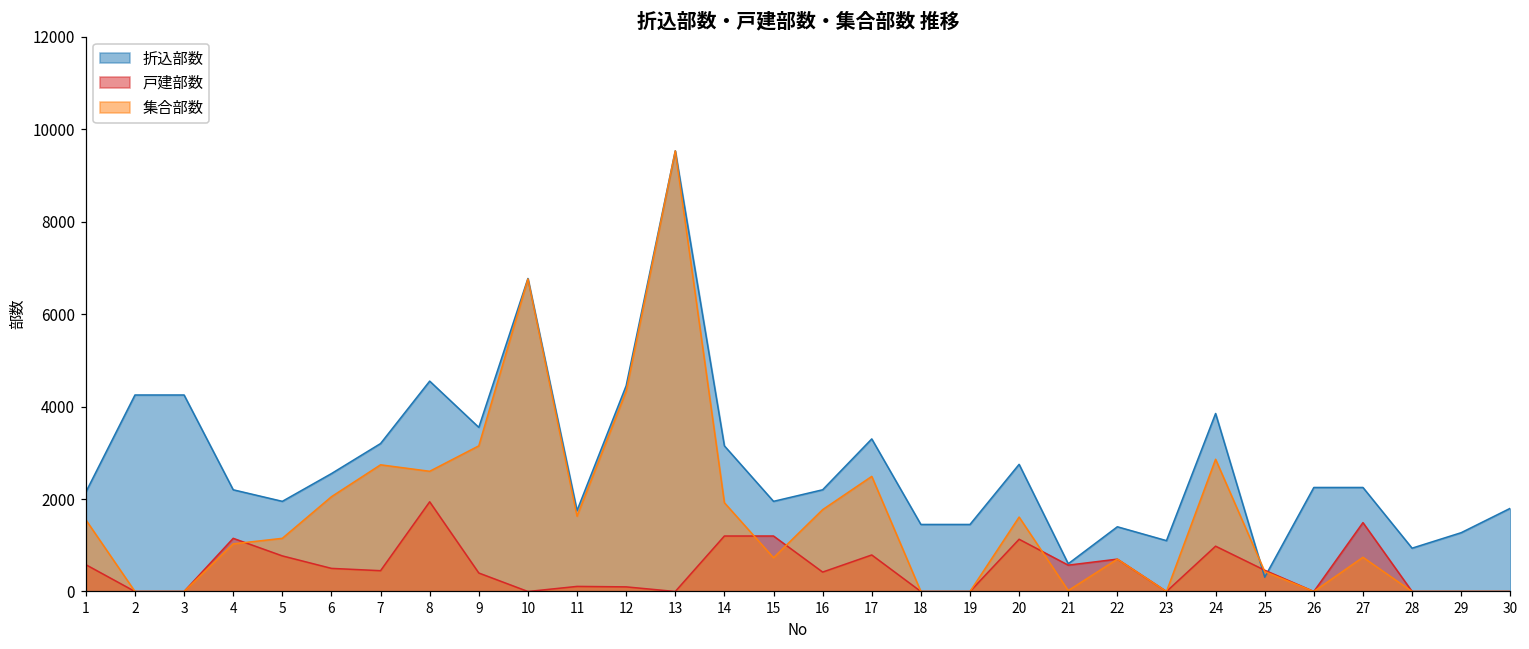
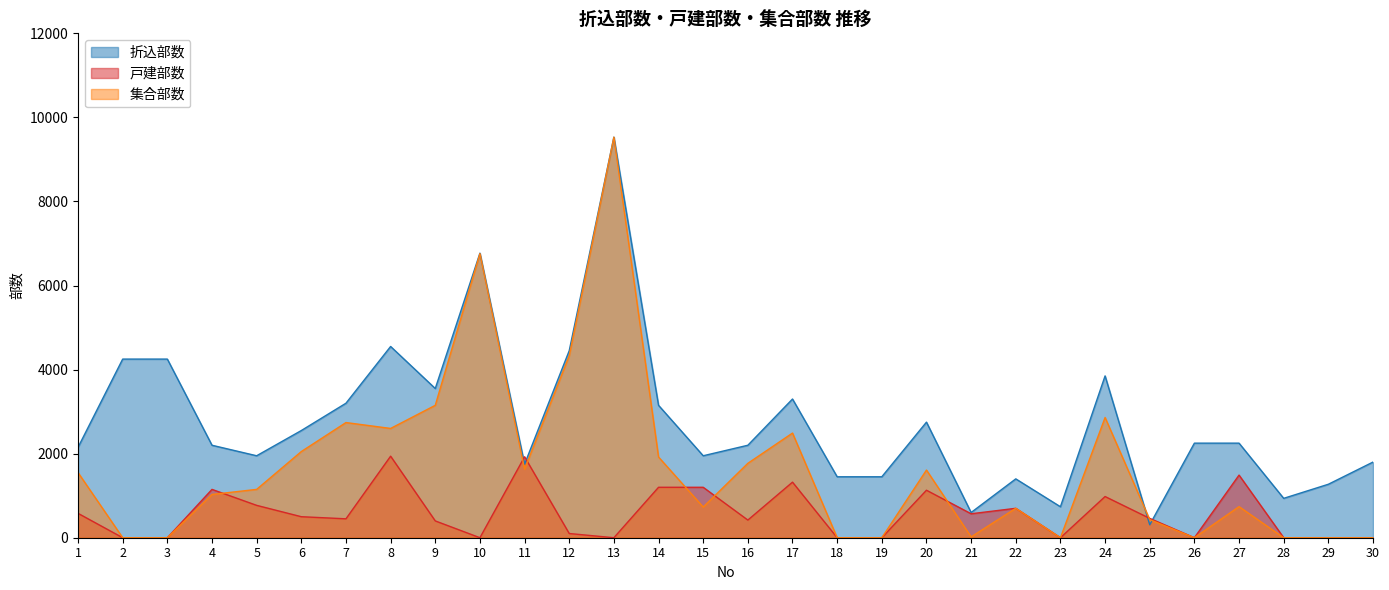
戸建部数, 11: 100 -> 1900
戸建部数, 17: 800 -> 1300
折込部数, 23: 1100 -> 700
